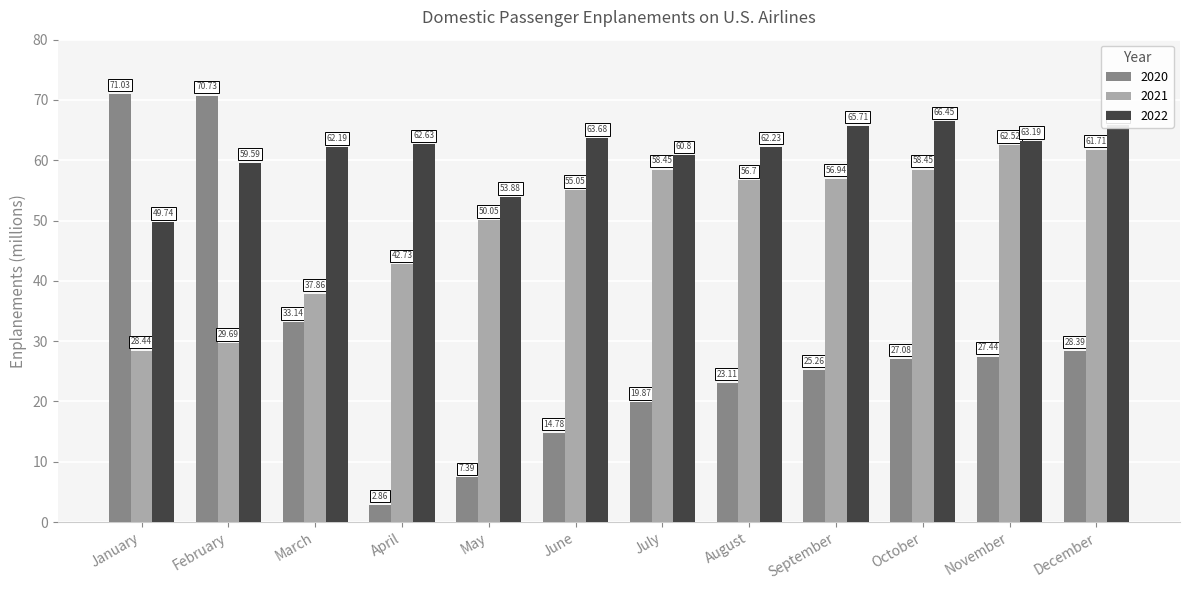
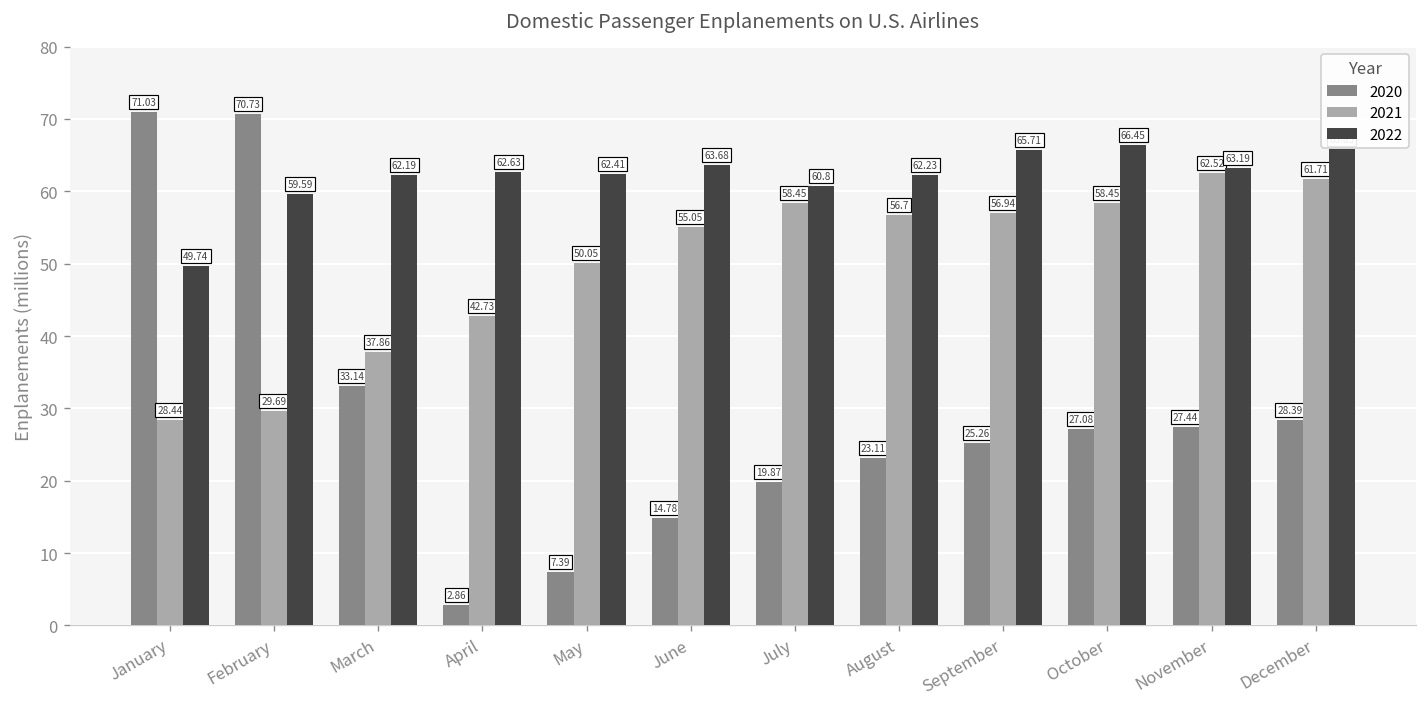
2022, May: 53.88 -> 62.41
